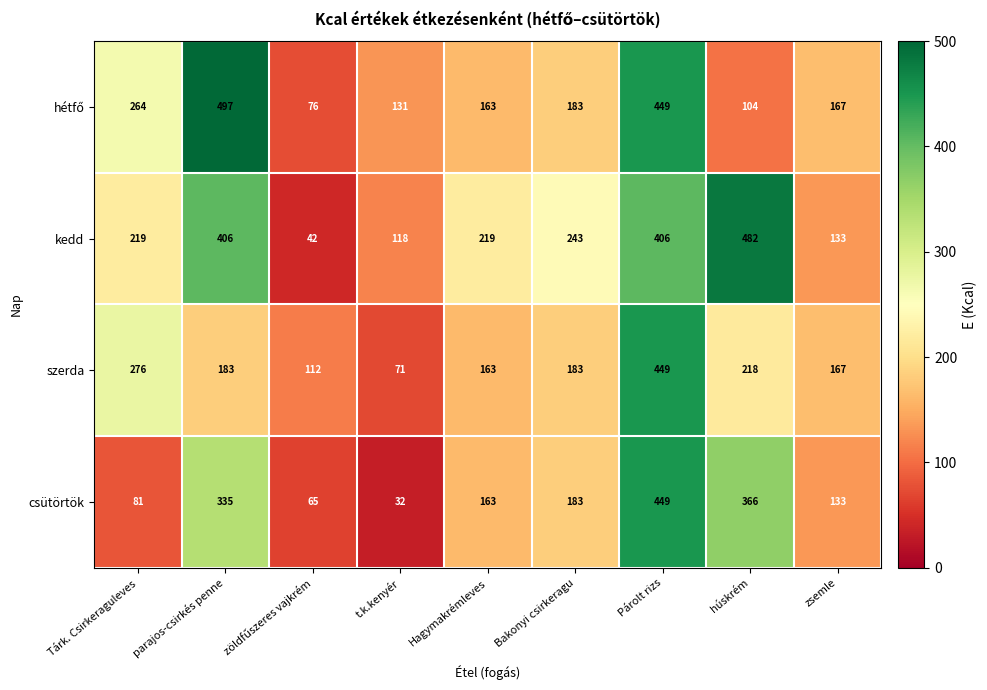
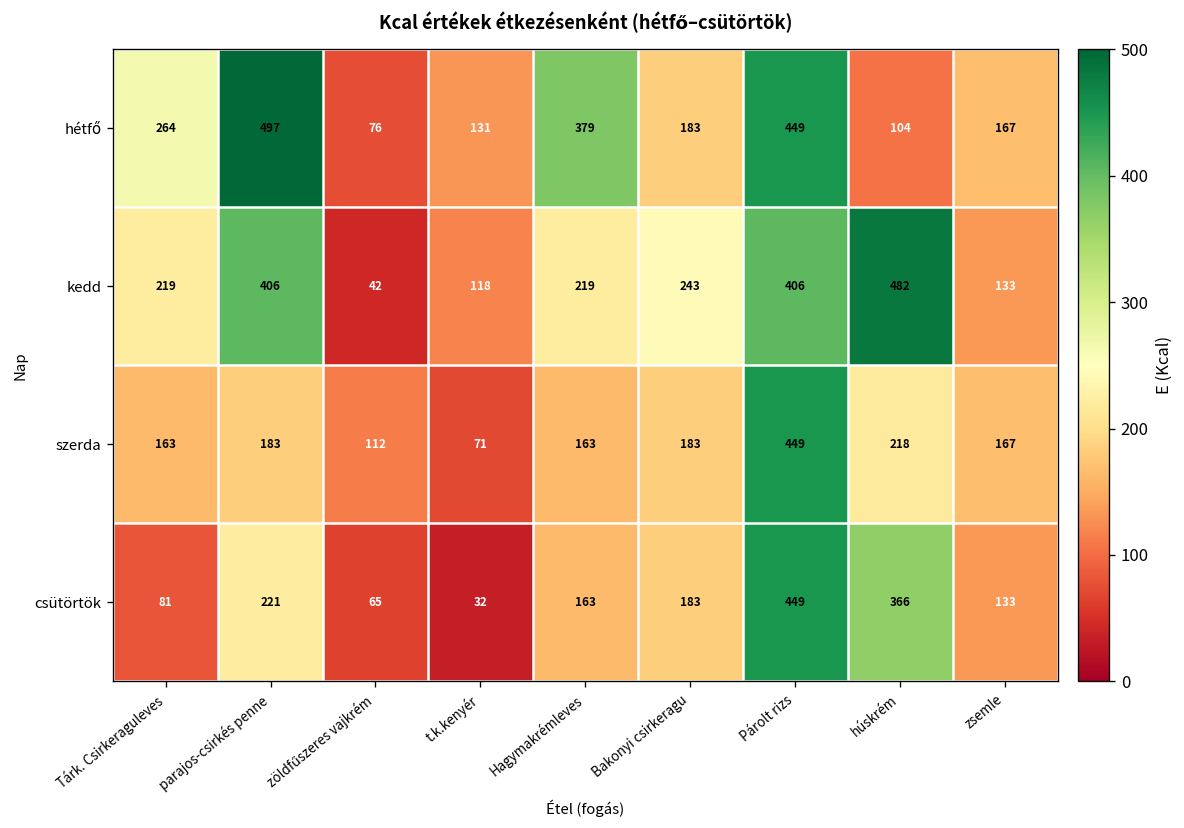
hétfő, Hagymakrémleves: 163 -> 379
szerda, Tárk. Csirkeraguleves: 276 -> 163
csütörtök, parajos-csirkés penne: 335 -> 221
